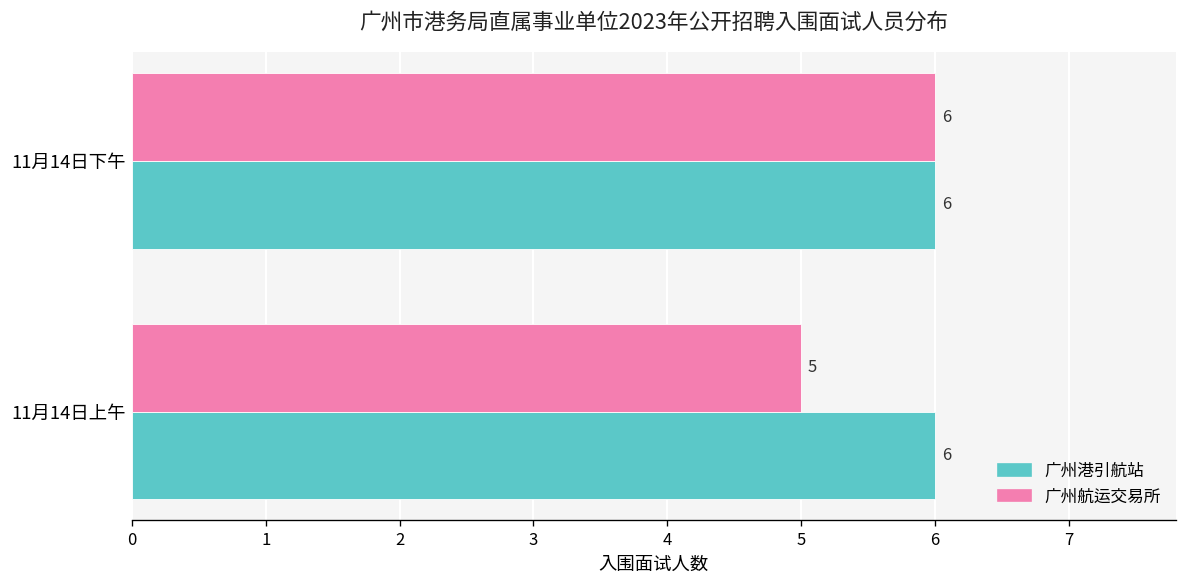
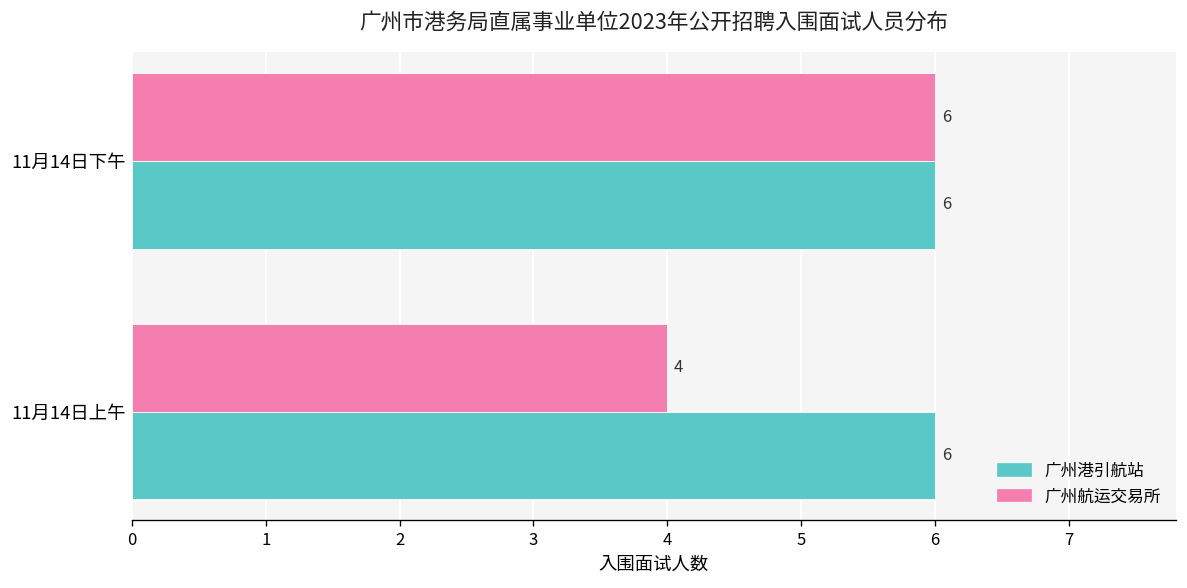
广州航运交易所, 11月14日上午: 5 -> 4
